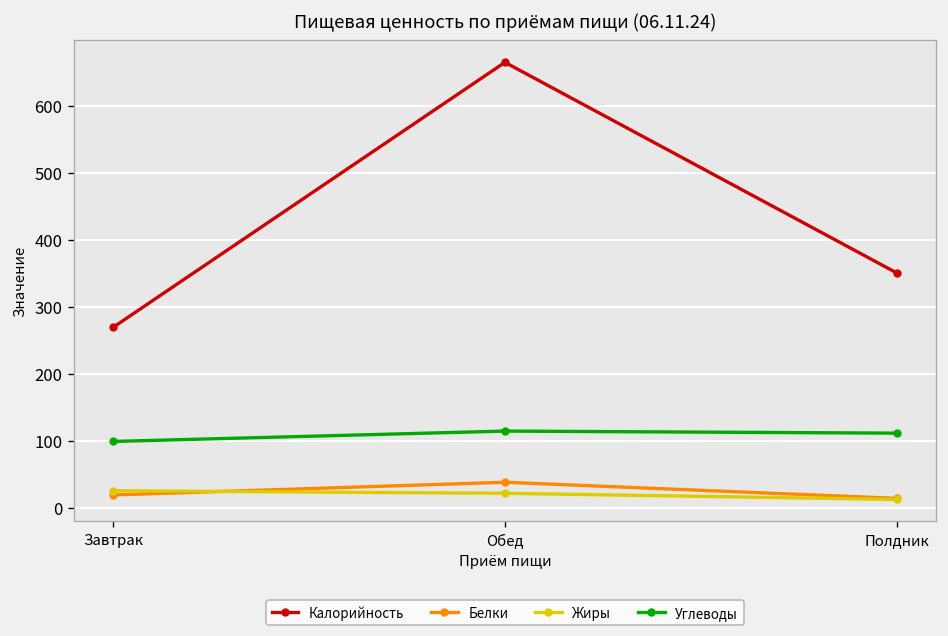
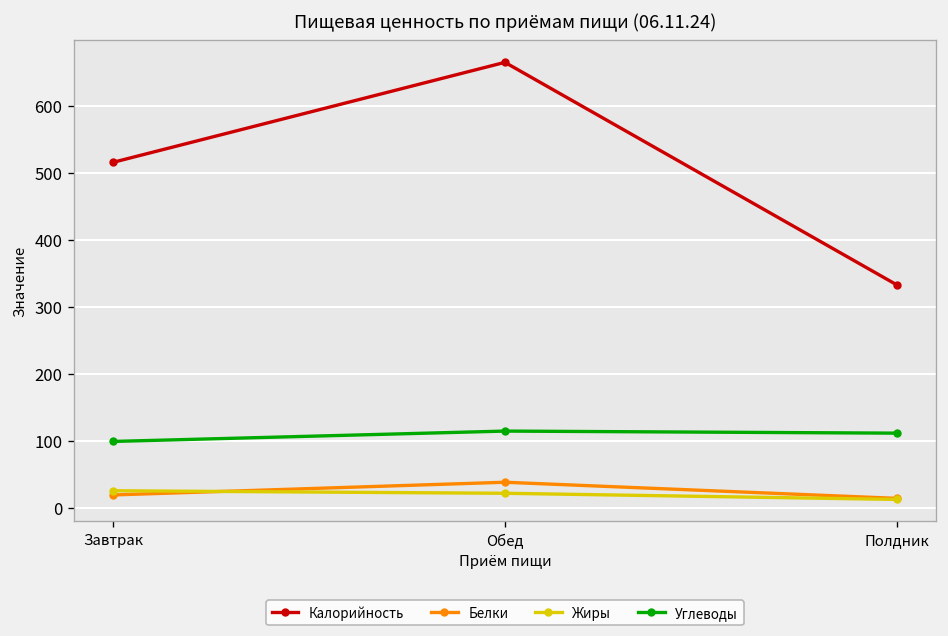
Калорийность, Завтрак: 270 -> 520
Калорийность, Полдник: 350 -> 330
